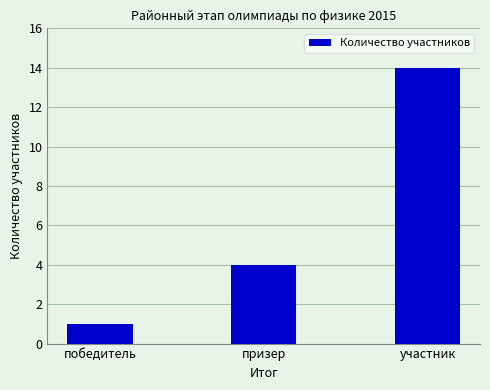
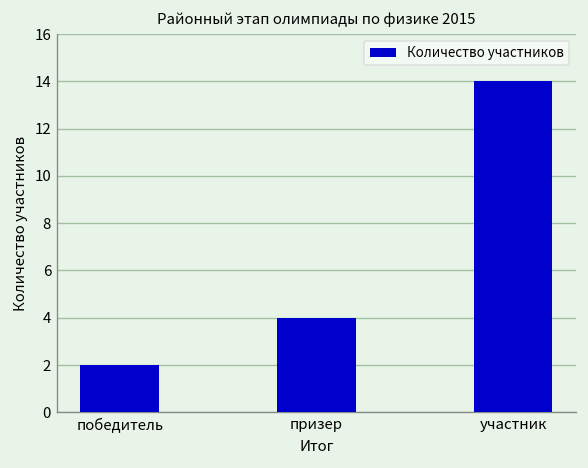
победитель: 1 -> 2
